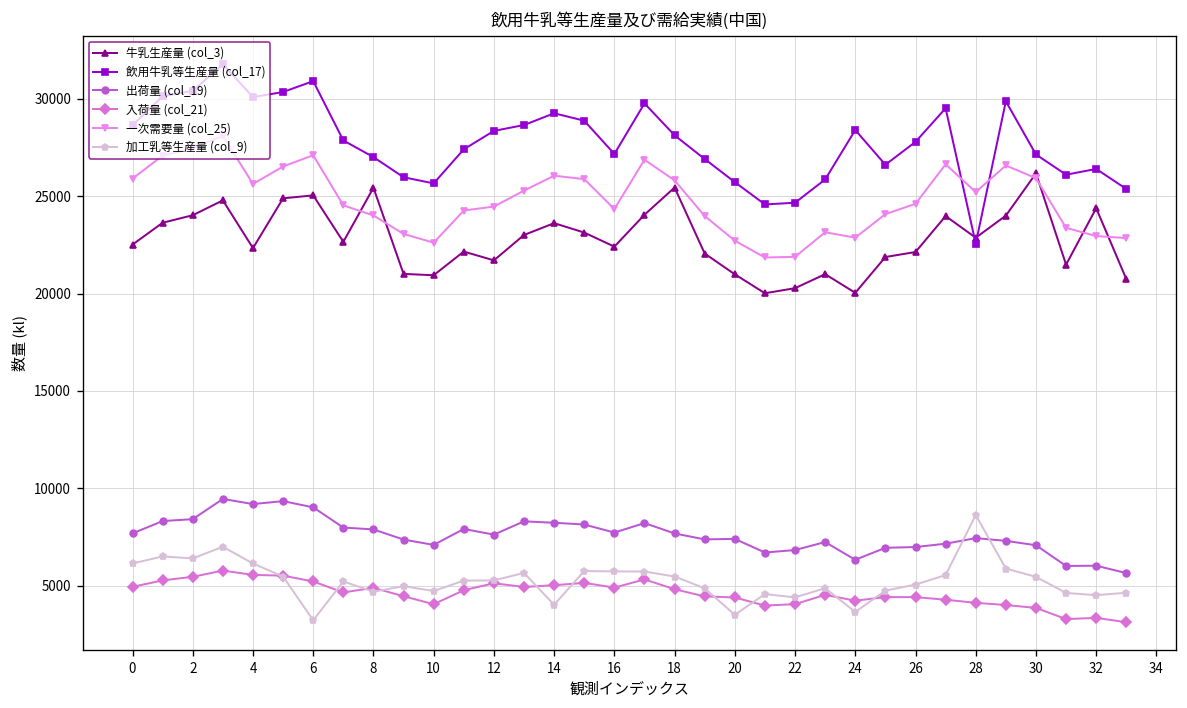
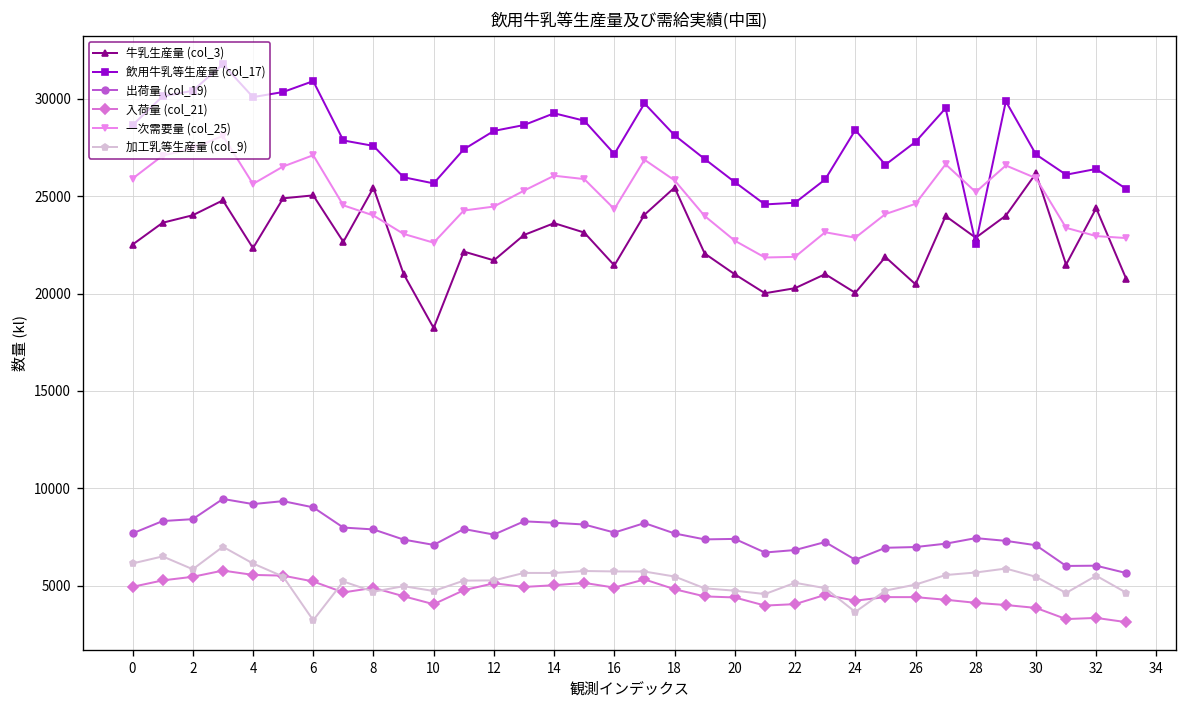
加工乳等生産量 (col_9), 2: 6400 -> 5800
飲用牛乳等生産量 (col_17), 8: 27000 -> 27600
牛乳生産量 (col_3), 10: 20900 -> 18200
加工乳等生産量 (col_9), 14: 4000 -> 5600
牛乳生産量 (col_3), 16: 22400 -> 21400
加工乳等生産量 (col_9), 20: 3500 -> 4700
加工乳等生産量 (col_9), 22: 4400 -> 5100
牛乳生産量 (col_3), 26: 22100 -> 20500
加工乳等生産量 (col_9), 28: 8600 -> 5700
加工乳等生産量 (col_9), 32: 4500 -> 5500
